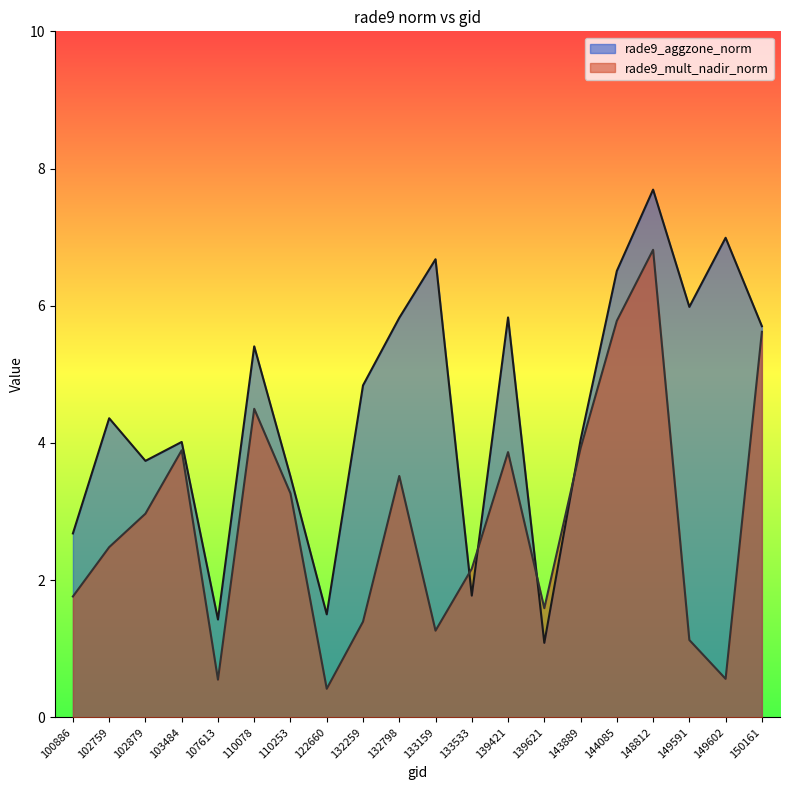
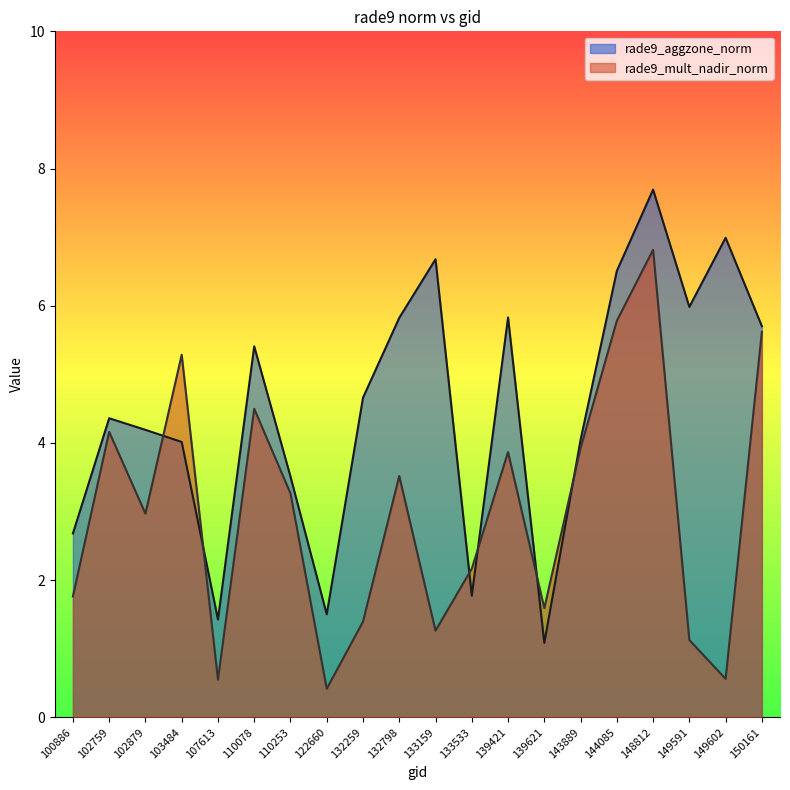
rade9_mult_nadir_norm, 102759: 2.5 -> 4.2
rade9_aggzone_norm, 102879: 3.7 -> 4.2
rade9_mult_nadir_norm, 103484: 3.9 -> 5.3
rade9_aggzone_norm, 132259: 4.8 -> 4.7
